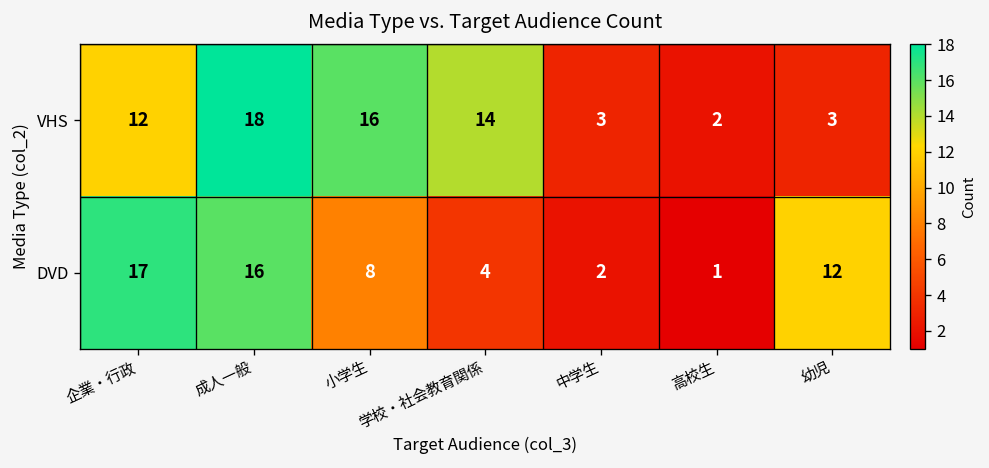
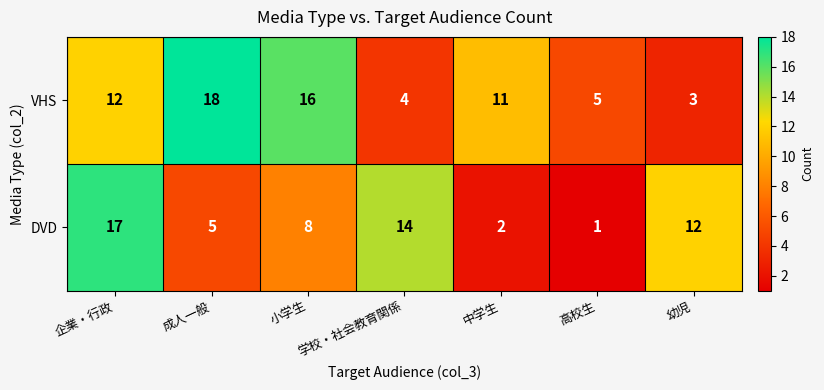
VHS, 学校・社会教育関係: 14 -> 4
VHS, 中学生: 3 -> 11
VHS, 高校生: 2 -> 5
DVD, 成人一般: 16 -> 5
DVD, 学校・社会教育関係: 4 -> 14
